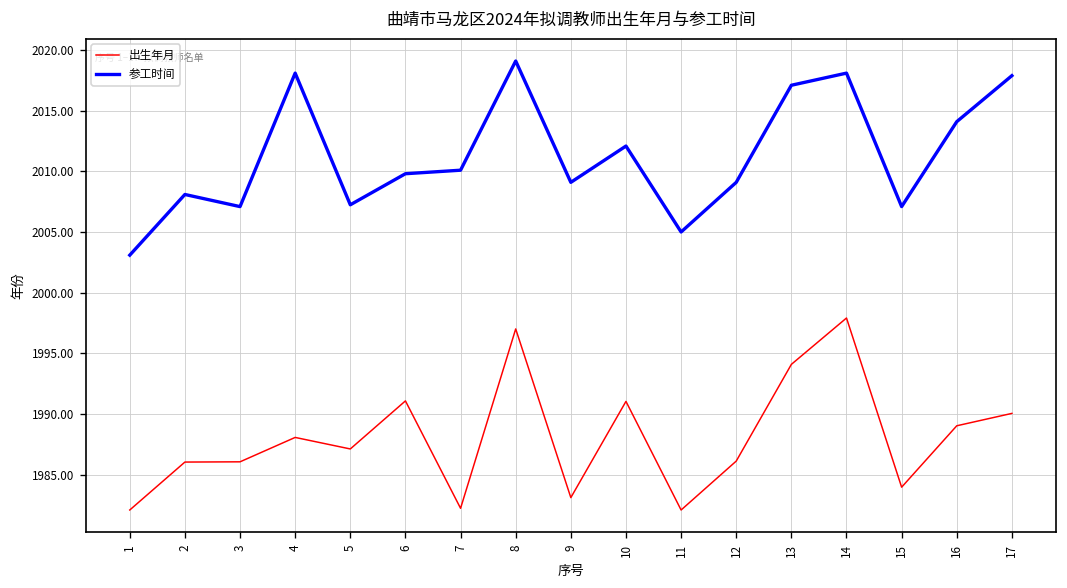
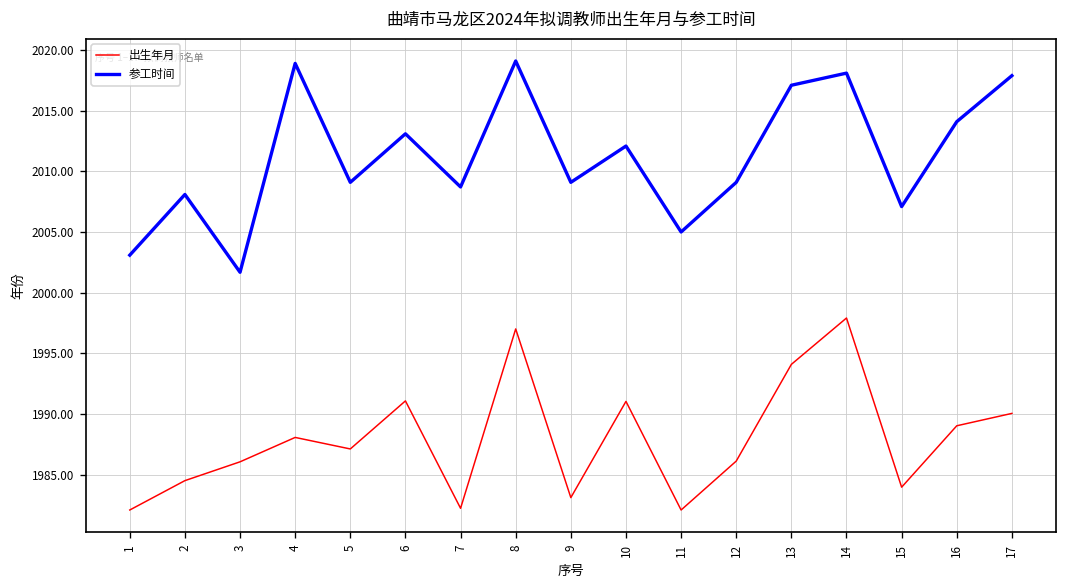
出生年月, 2: 1986.0 -> 1984.5
参工时间, 3: 2007.1 -> 2001.7
参工时间, 4: 2018.1 -> 2018.9
参工时间, 5: 2007.2 -> 2009.1
参工时间, 6: 2009.8 -> 2013.1
参工时间, 7: 2010.1 -> 2008.7
